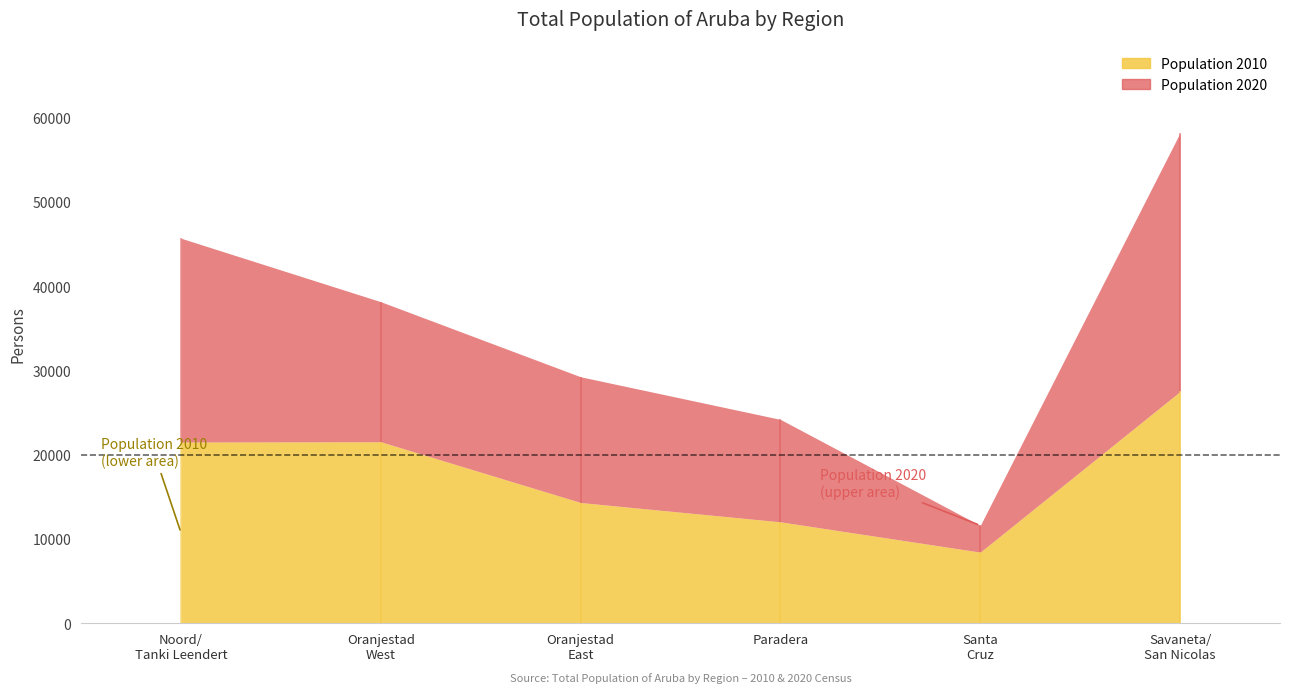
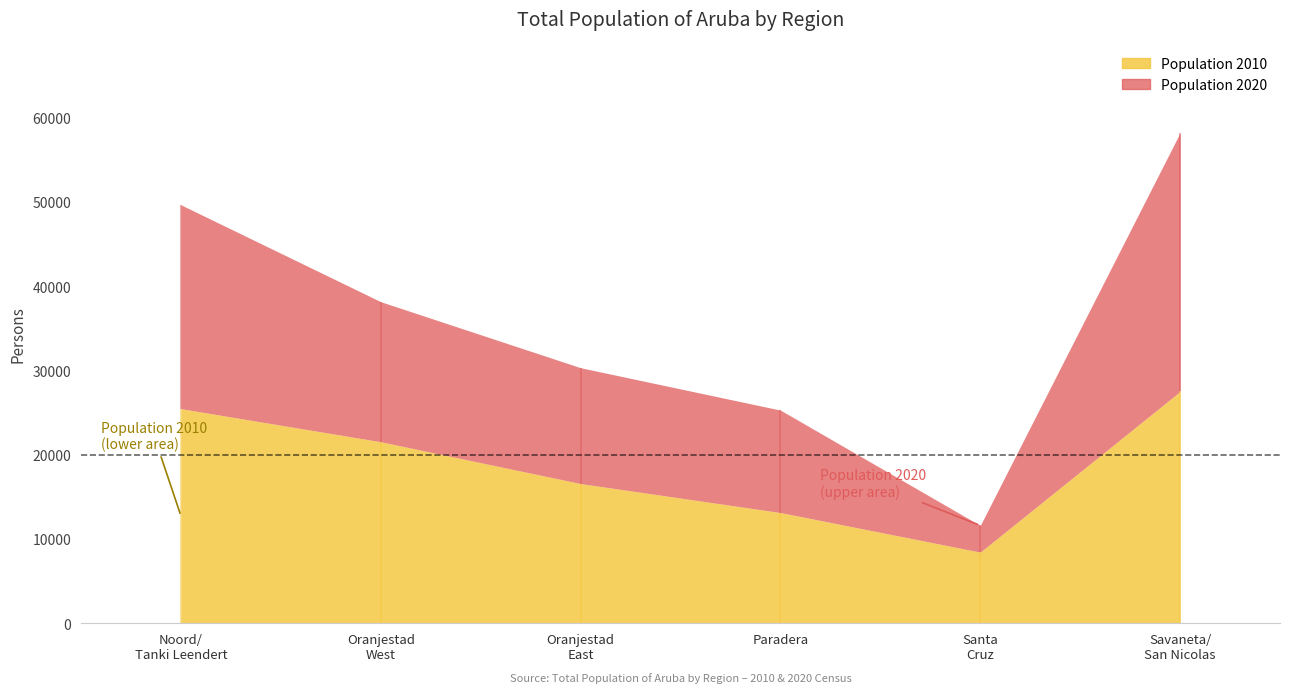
Population 2010, Noord/ Tanki Leendert: 21000 -> 25000
Population 2010, Oranjestad East: 14000 -> 17000
Population 2020, Oranjestad East: 15000 -> 14000
Population 2010, Paradera: 12000 -> 13000
